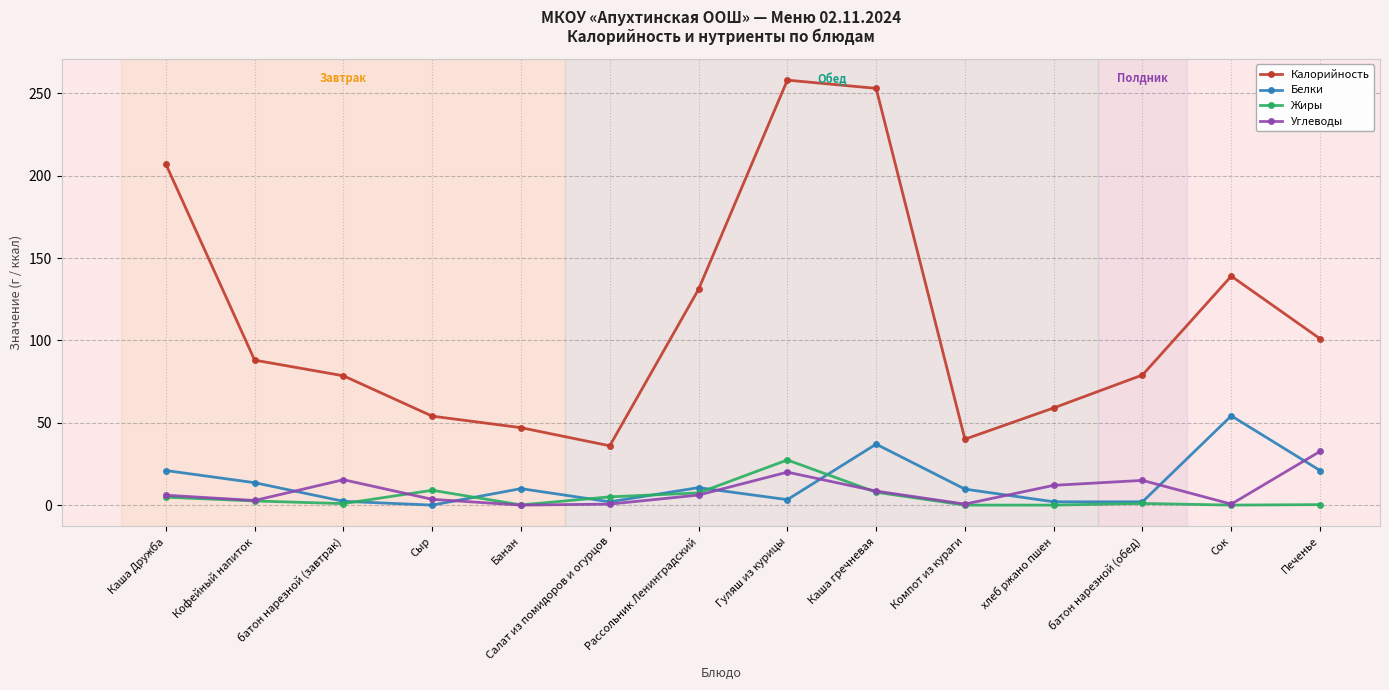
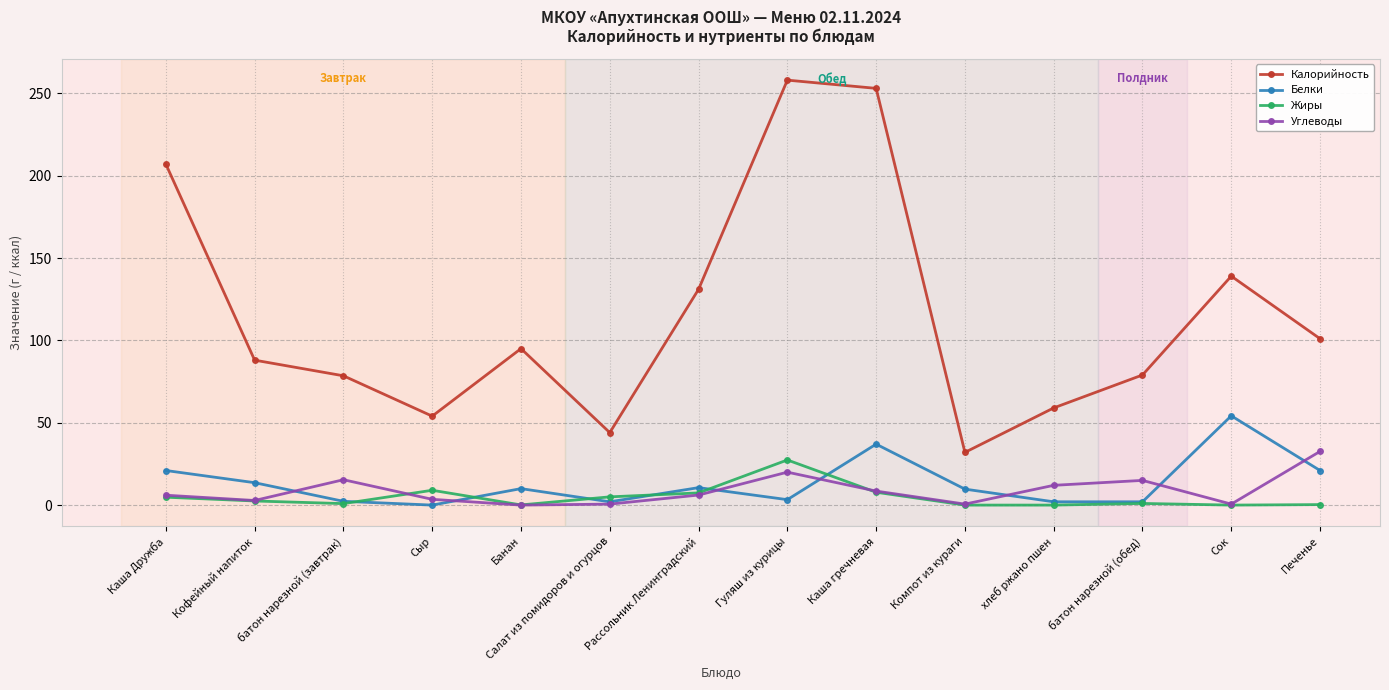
Калорийность, Банан: 47 -> 95
Калорийность, Салат из помидоров и огурцов: 36 -> 44
Калорийность, Компот из кураги: 40 -> 32
